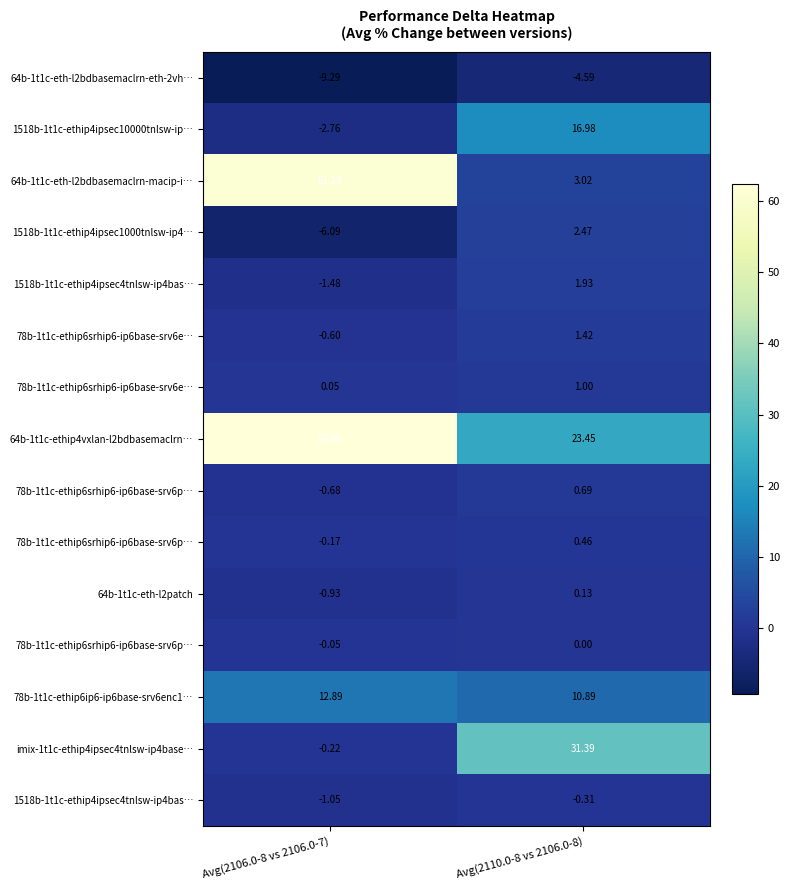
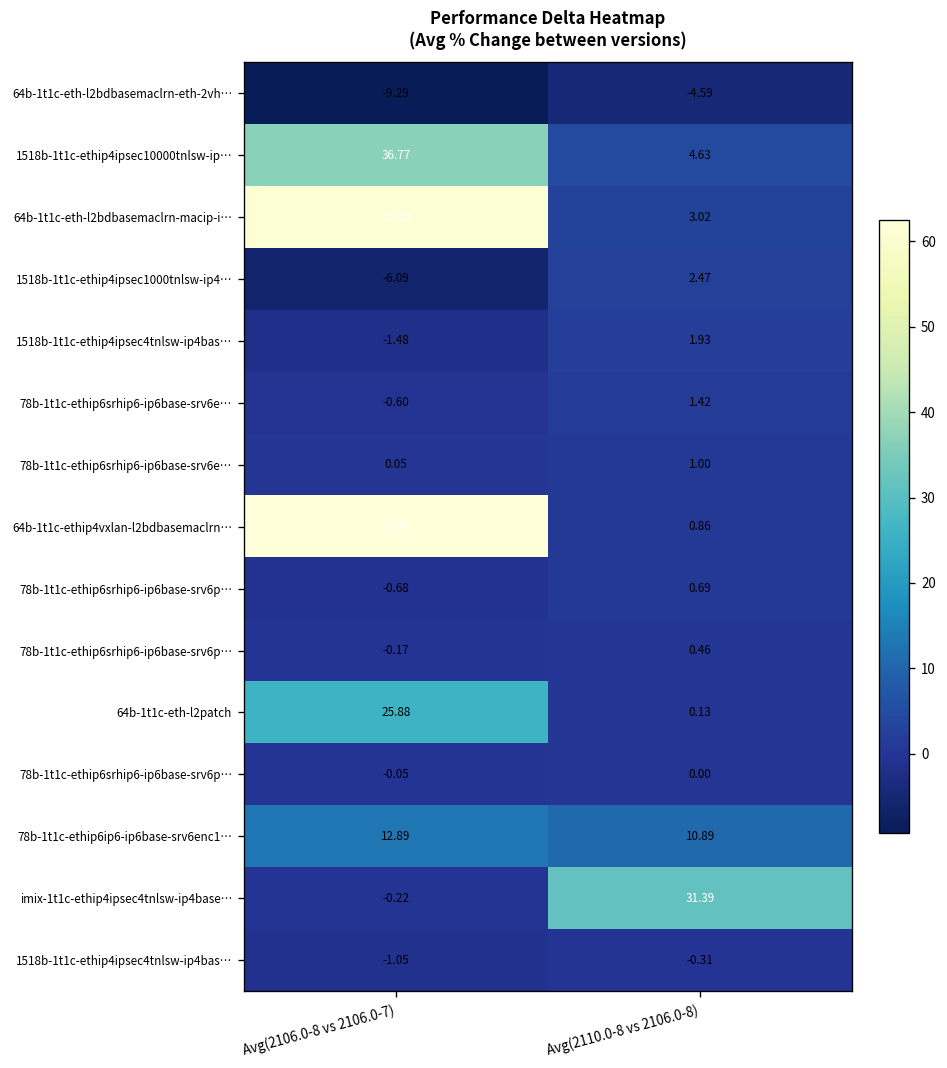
1518b-1t1c-ethip4ipsec10000tnlsw-ip…, Avg(2106.0-8 vs 2106.0-7): -2.76 -> 36.77
1518b-1t1c-ethip4ipsec10000tnlsw-ip…, Avg(2110.0-8 vs 2106.0-8): 16.98 -> 4.63
64b-1t1c-ethip4vxlan-l2bdbasemaclrn…, Avg(2110.0-8 vs 2106.0-8): 23.45 -> 0.86
64b-1t1c-eth-l2patch, Avg(2106.0-8 vs 2106.0-7): -0.93 -> 25.88
